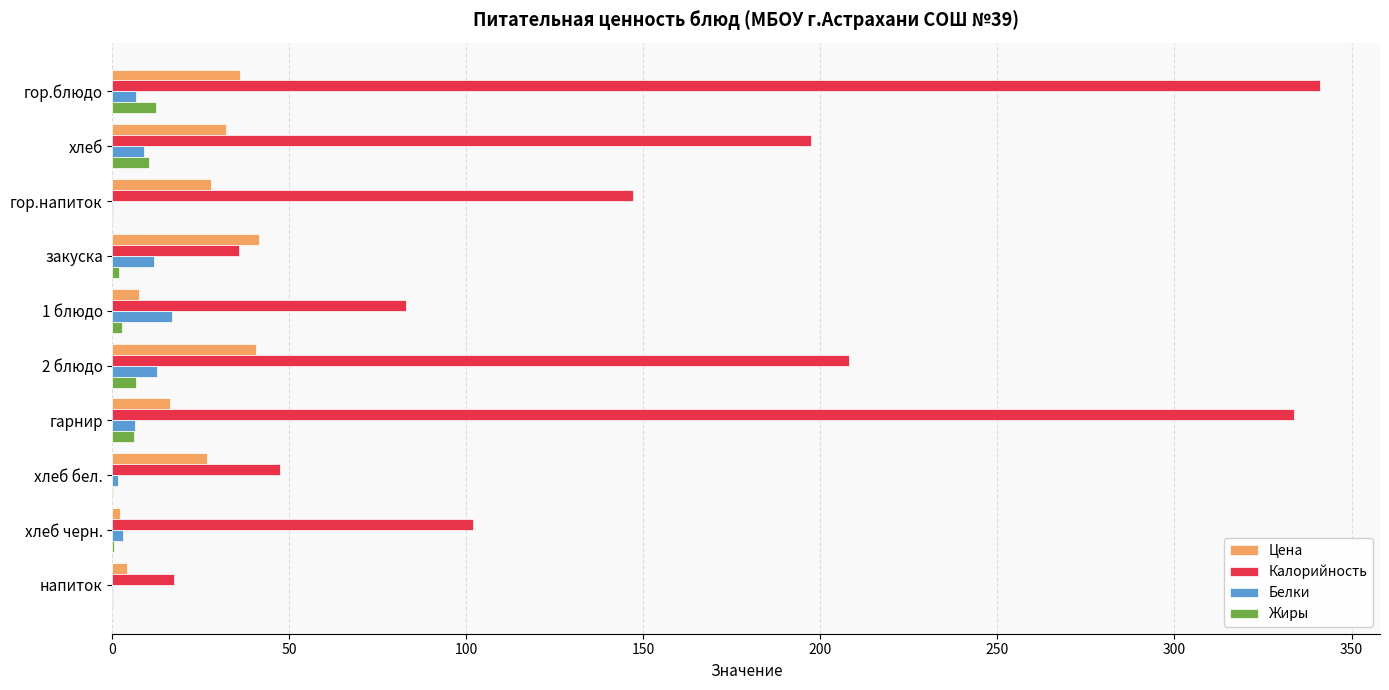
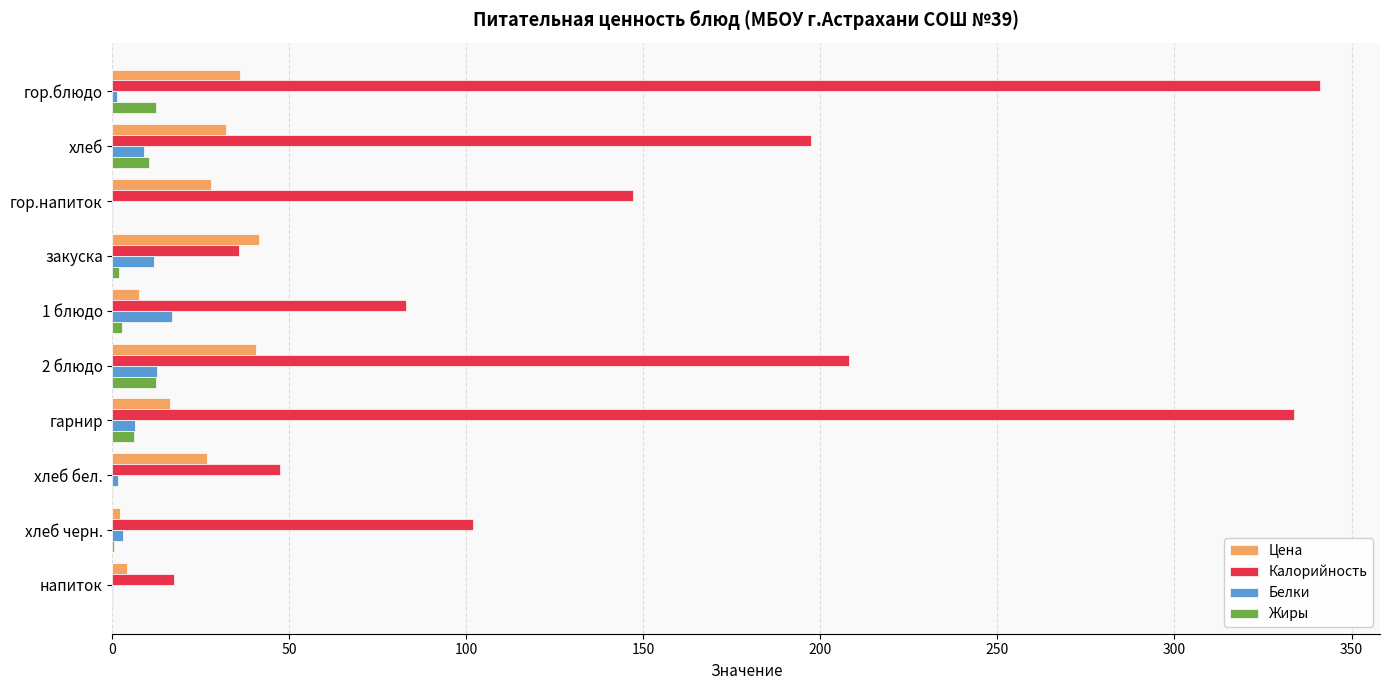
Белки, гор.блюдо: 7 -> 1
Жиры, 2 блюдо: 7 -> 12
